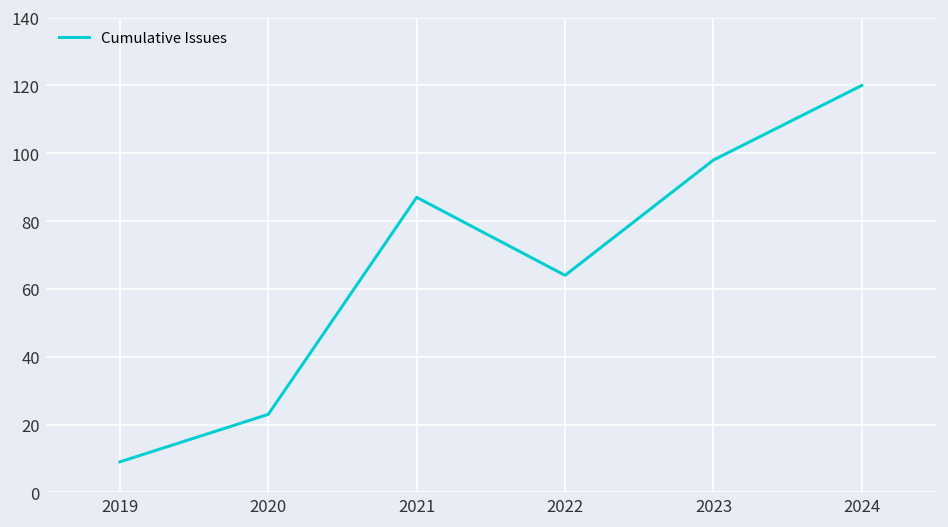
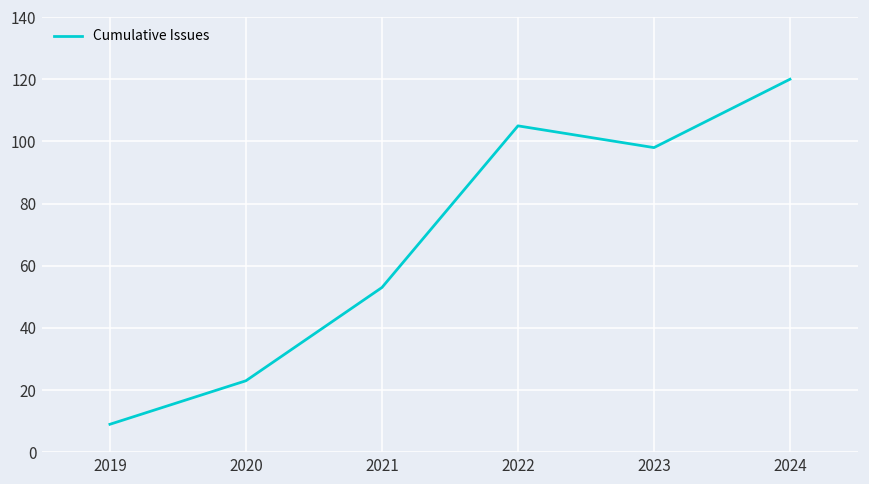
2021: 87 -> 53
2022: 64 -> 105
